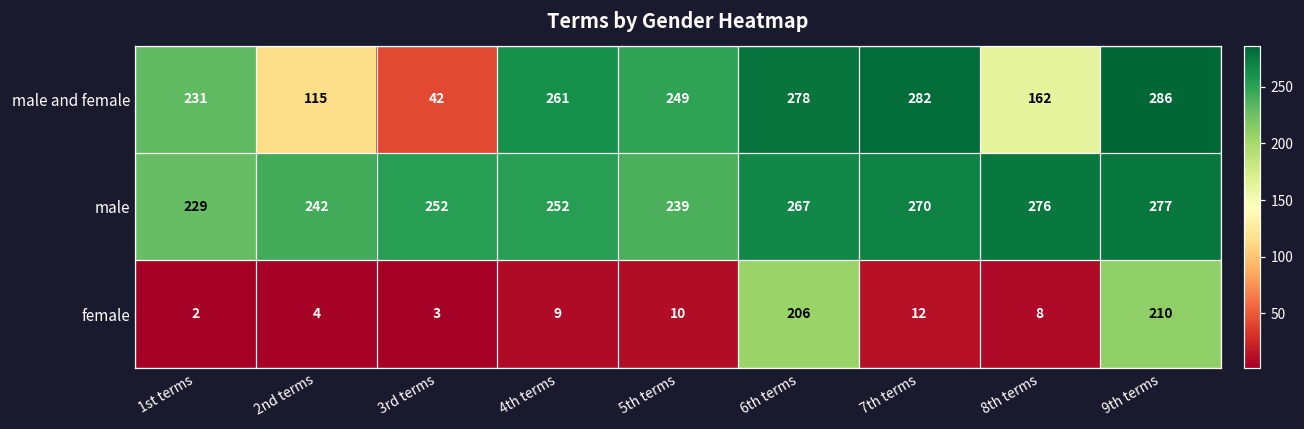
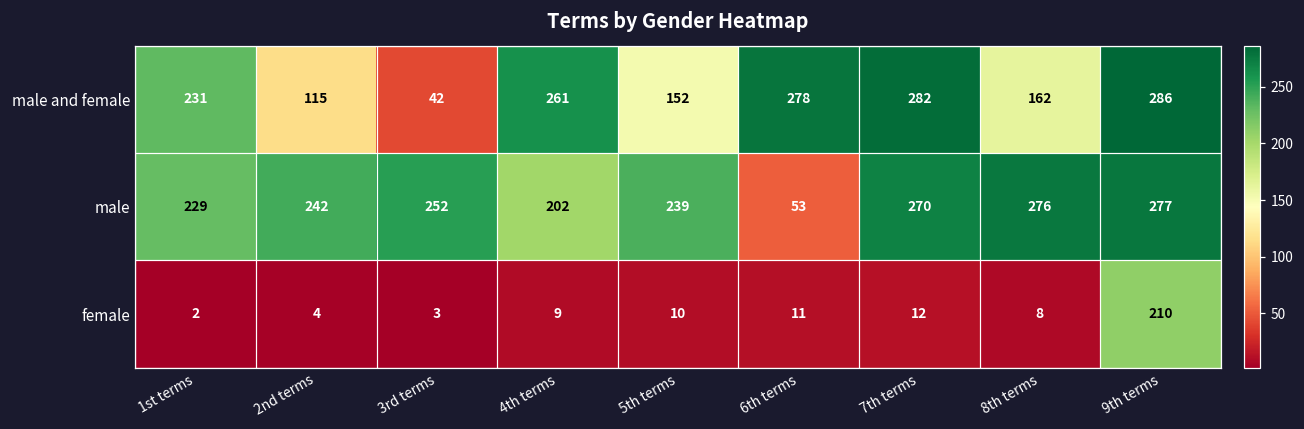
male and female, 5th terms: 249 -> 152
male, 4th terms: 252 -> 202
male, 6th terms: 267 -> 53
female, 6th terms: 206 -> 11
